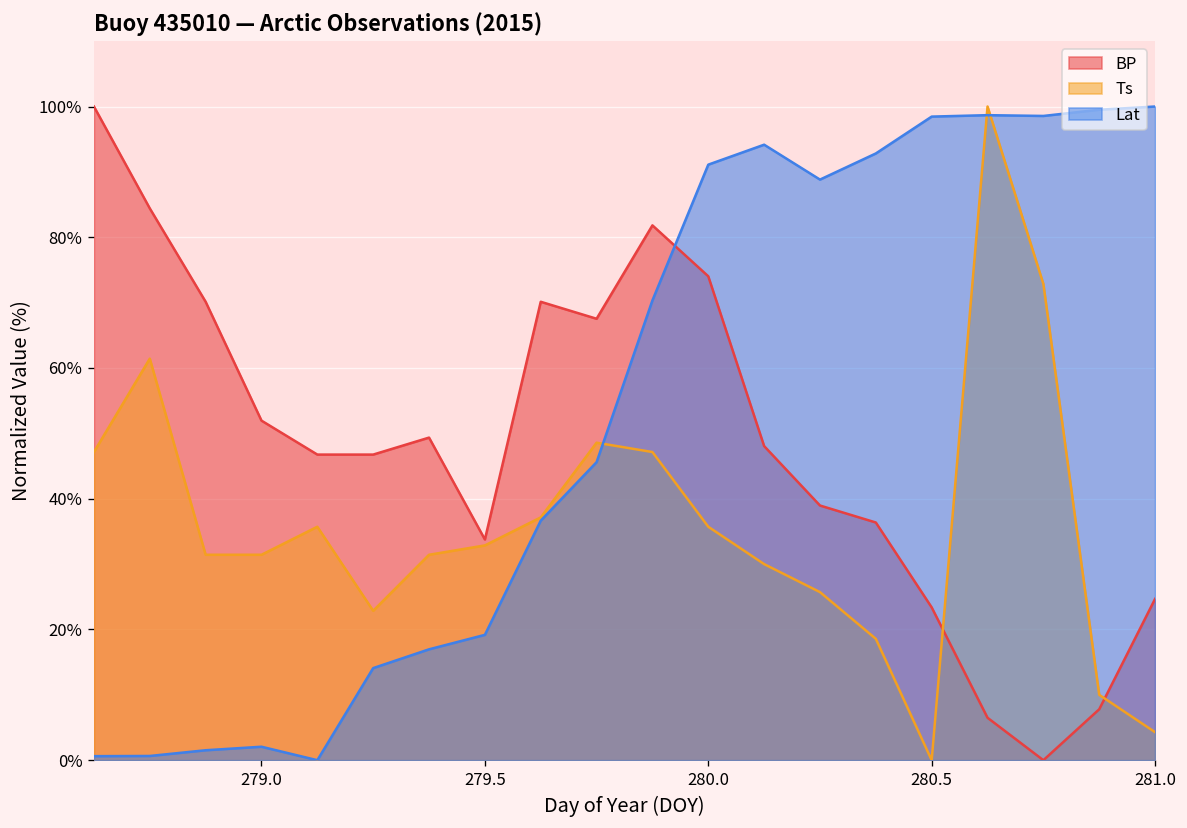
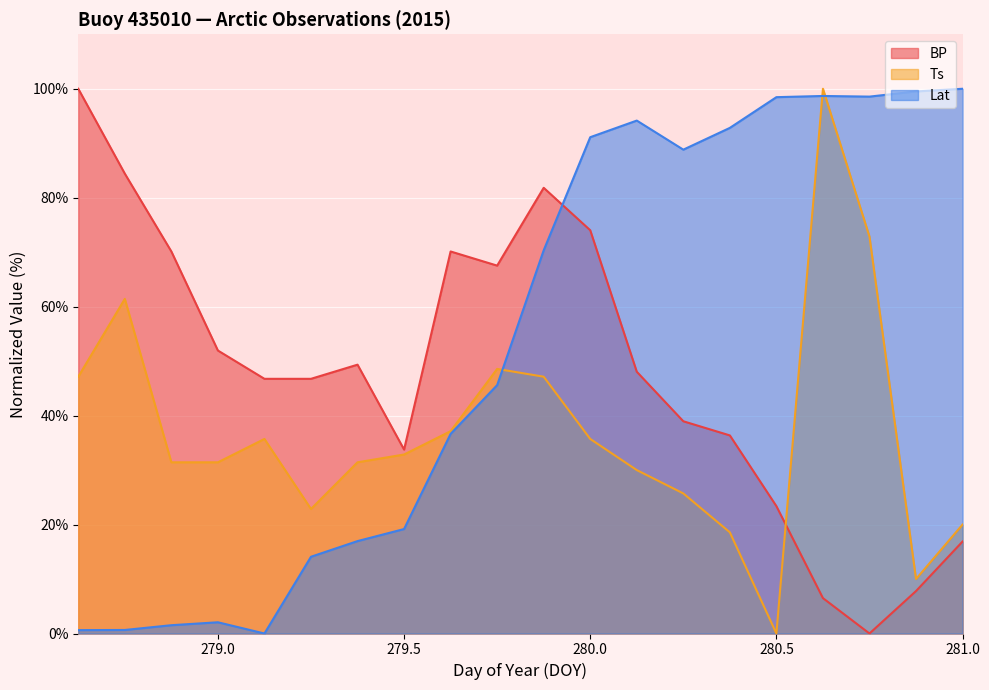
BP, 281.0: 25% -> 17%
Ts, 281.0: 4% -> 20%
